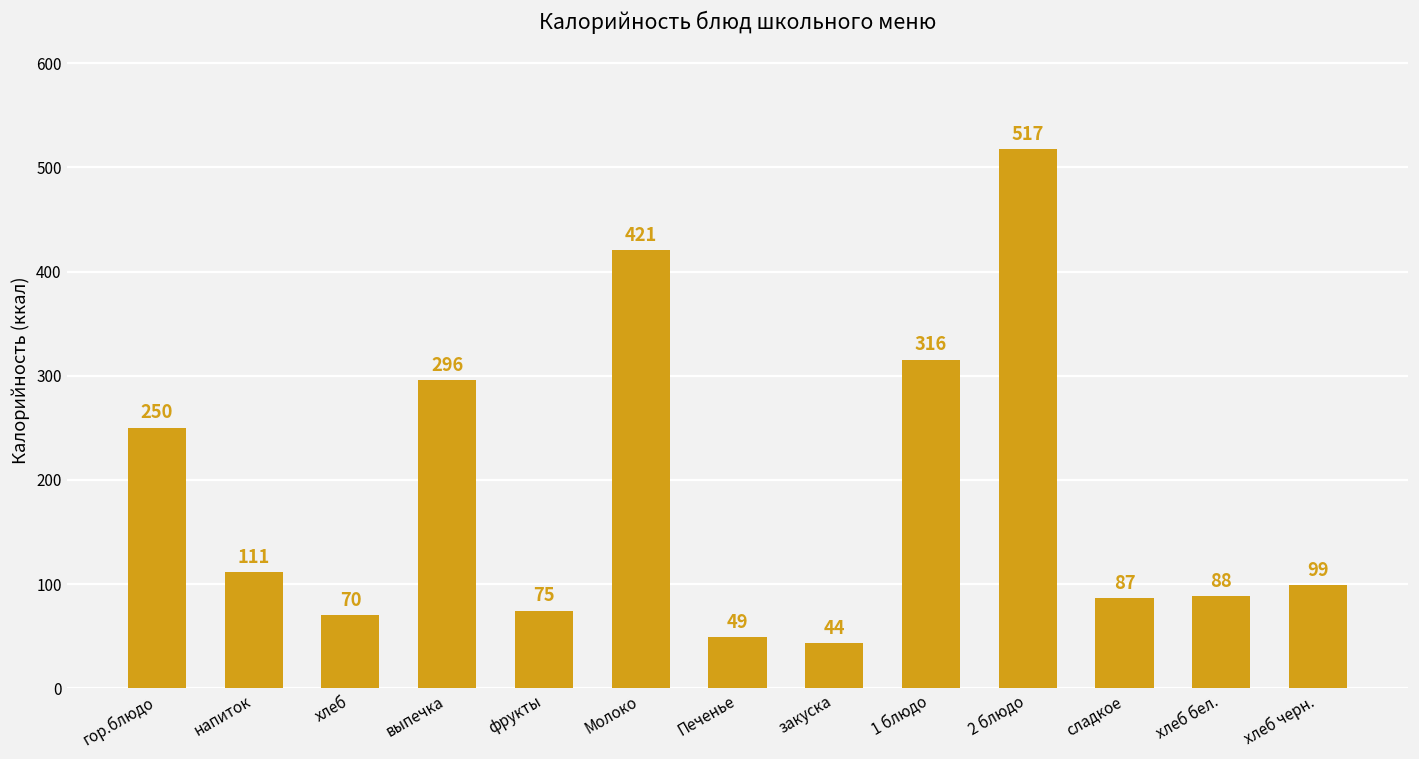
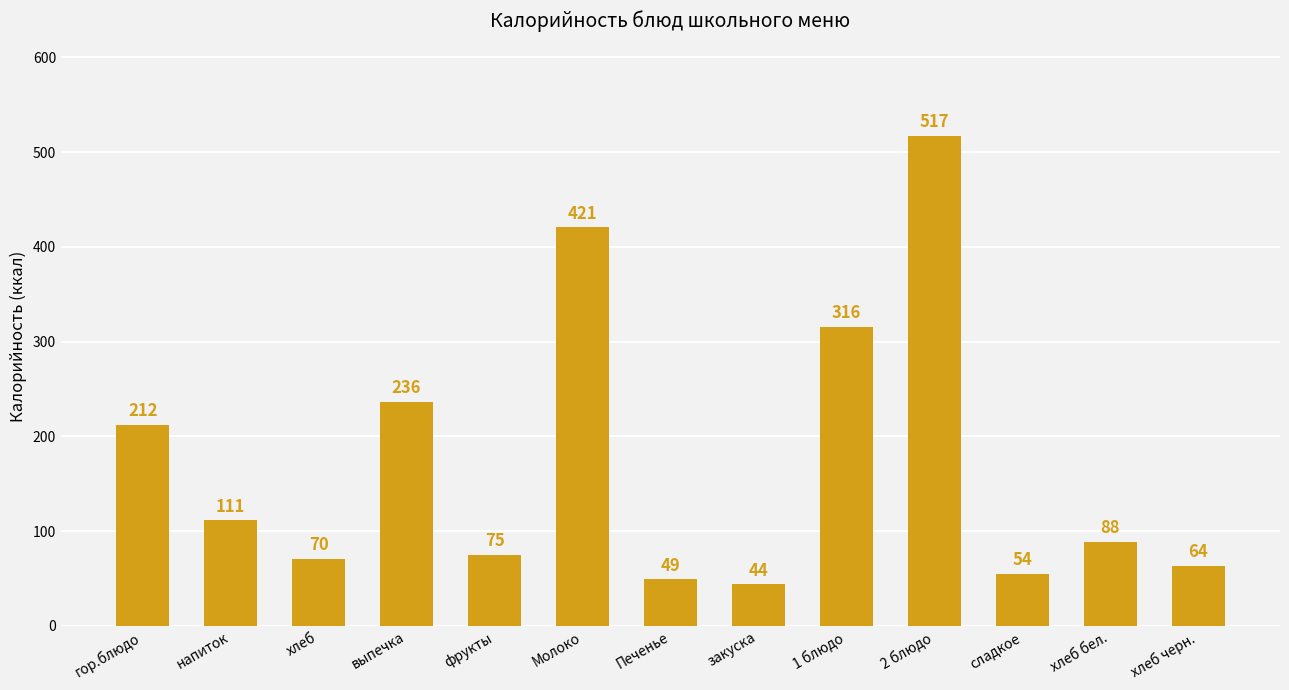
гор.блюдо: 250 -> 212
выпечка: 296 -> 236
сладкое: 87 -> 54
хлеб черн.: 99 -> 64
